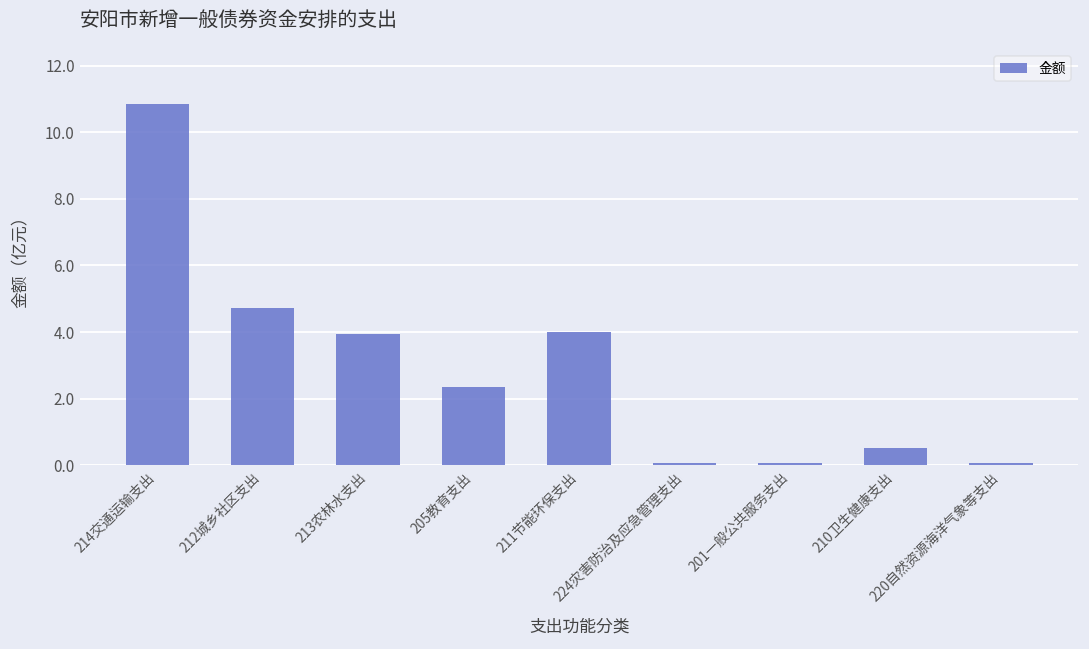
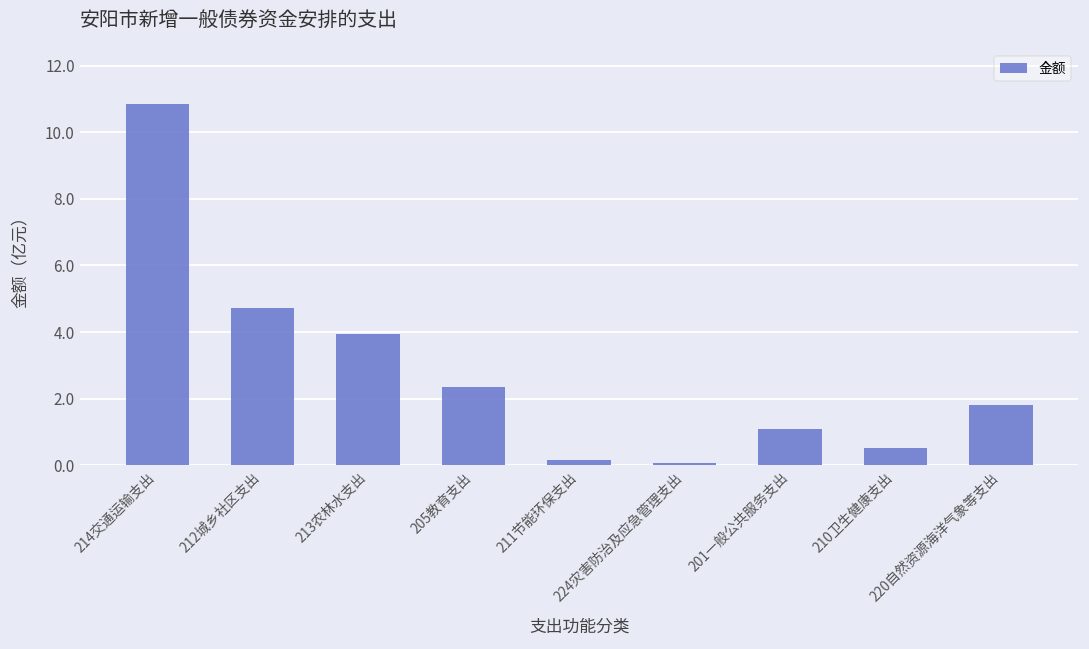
211节能环保支出: 4.0 -> 0.2
201一般公共服务支出: 0.1 -> 1.1
220自然资源海洋气象等支出: 0.1 -> 1.8
